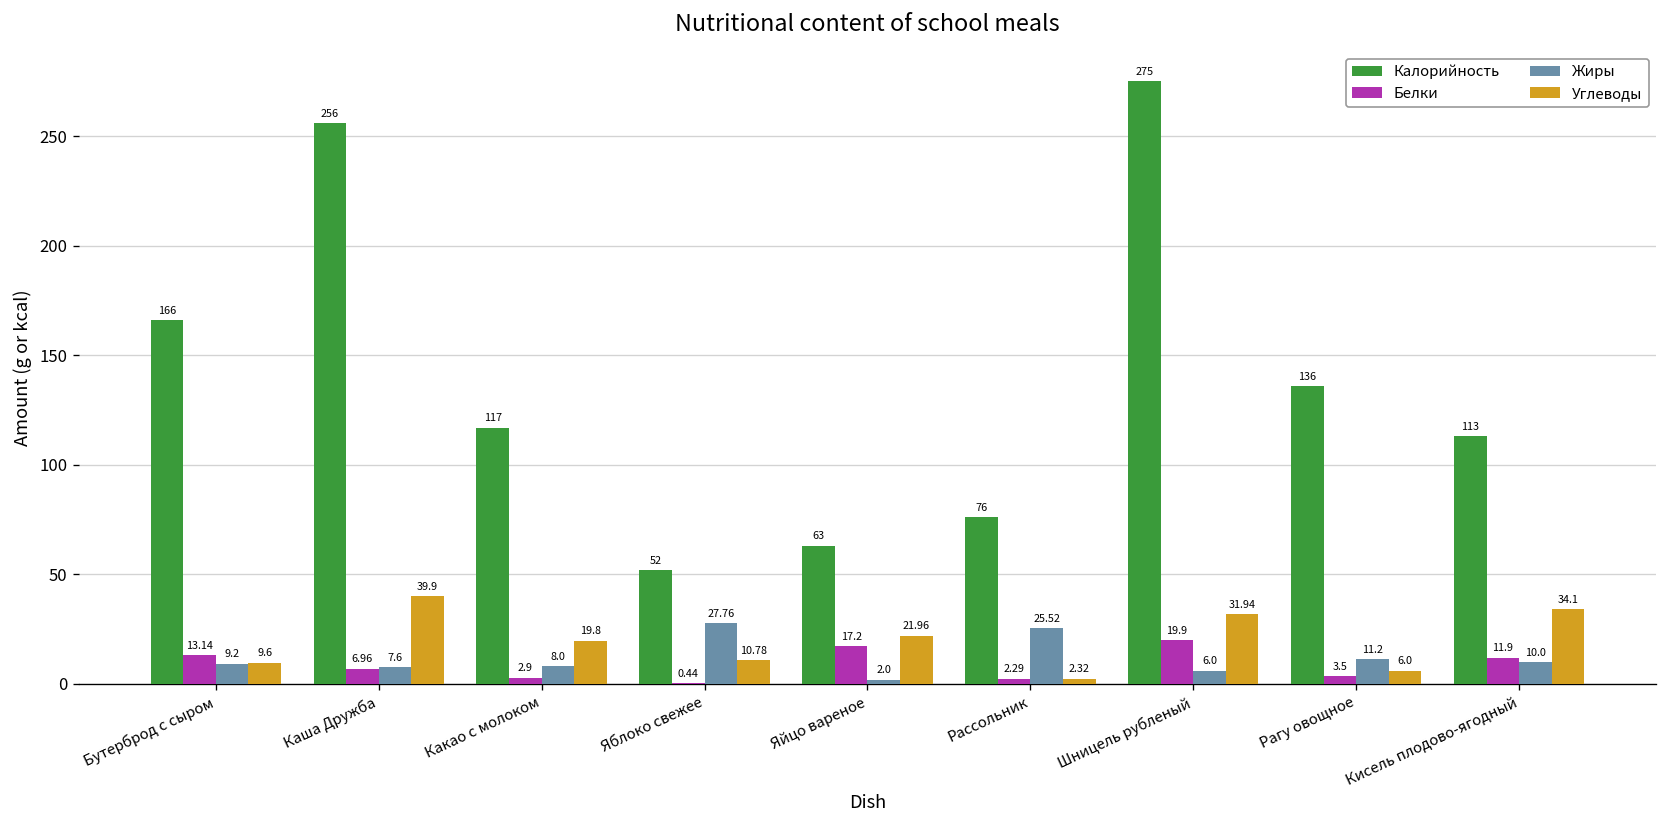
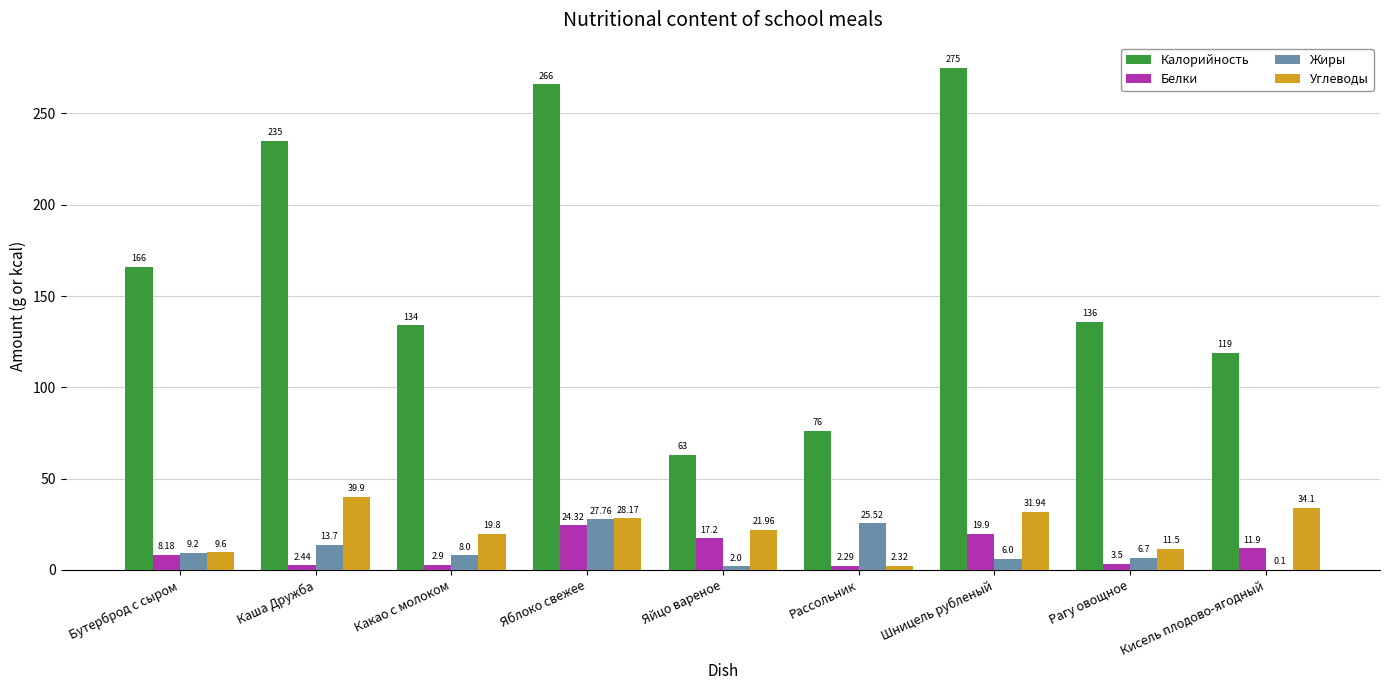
Белки, Бутерброд с сыром: 13.14 -> 8.18
Калорийность, Каша Дружба: 256 -> 235
Белки, Каша Дружба: 6.96 -> 2.44
Жиры, Каша Дружба: 7.6 -> 13.7
Калорийность, Какао с молоком: 117 -> 134
Калорийность, Яблоко свежее: 52 -> 266
Белки, Яблоко свежее: 0.44 -> 24.32
Углеводы, Яблоко свежее: 10.78 -> 28.17
Жиры, Рагу овощное: 11.2 -> 6.7
Углеводы, Рагу овощное: 6.0 -> 11.5
Калорийность, Кисель плодово-ягодный: 113 -> 119
Жиры, Кисель плодово-ягодный: 10.0 -> 0.1
